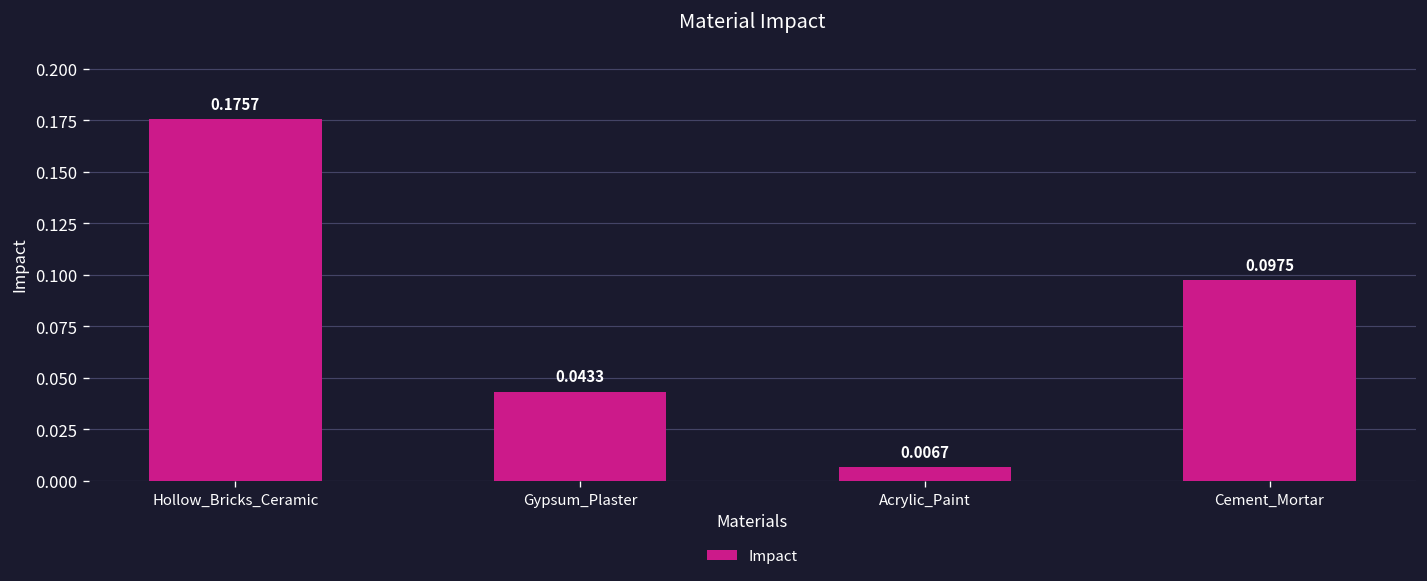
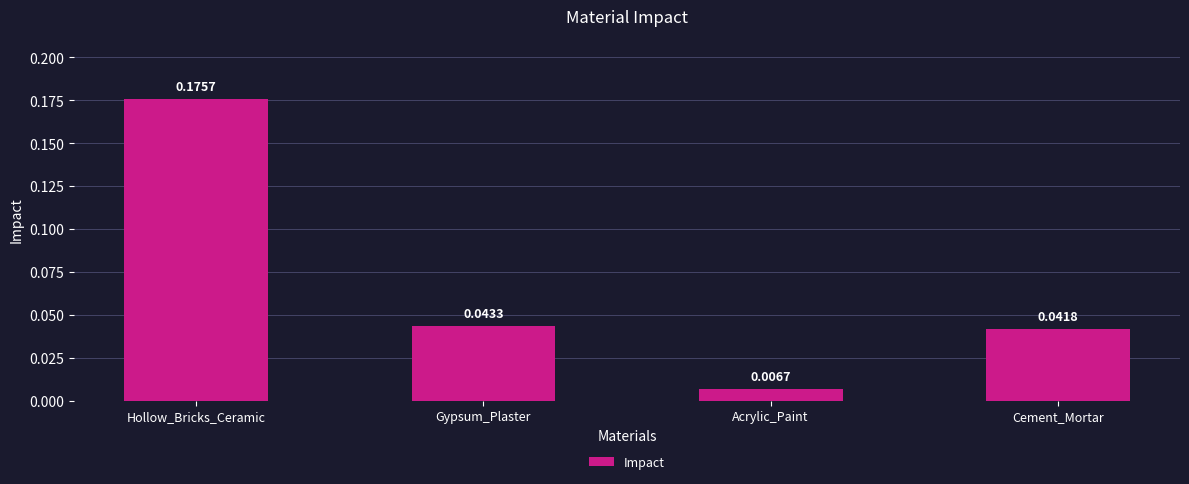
Cement_Mortar: 0.0975 -> 0.0418
